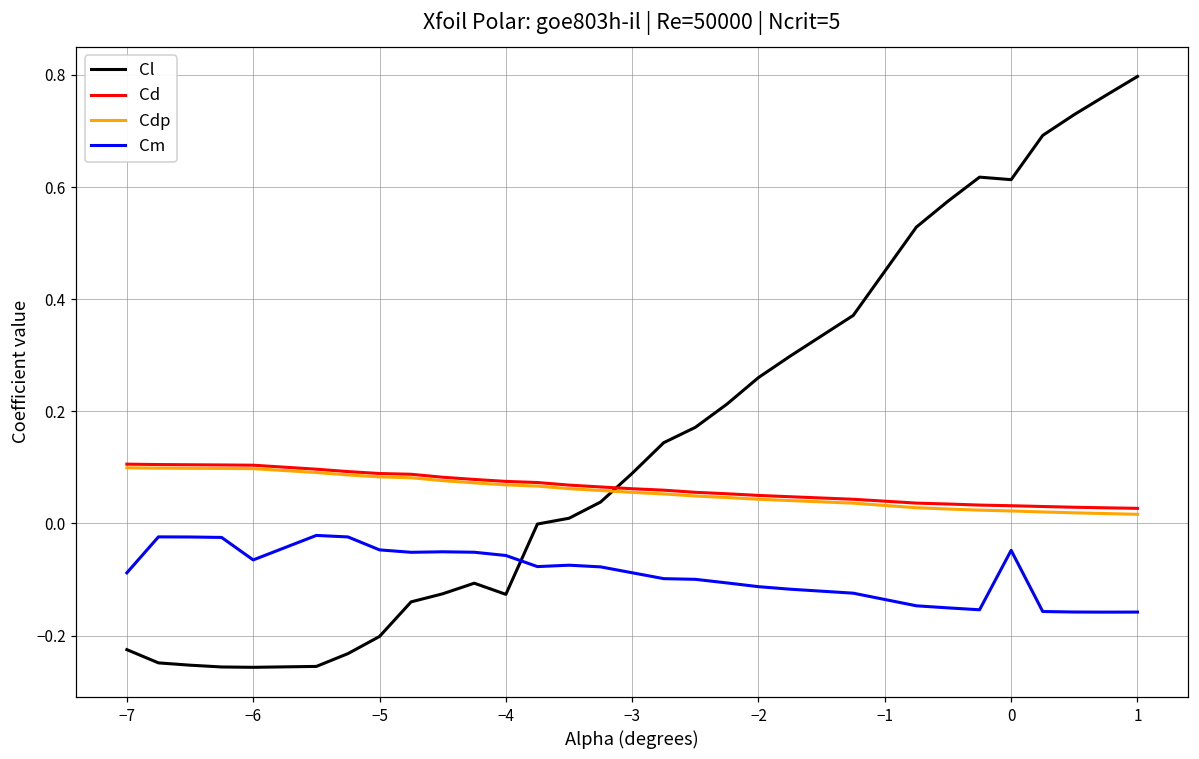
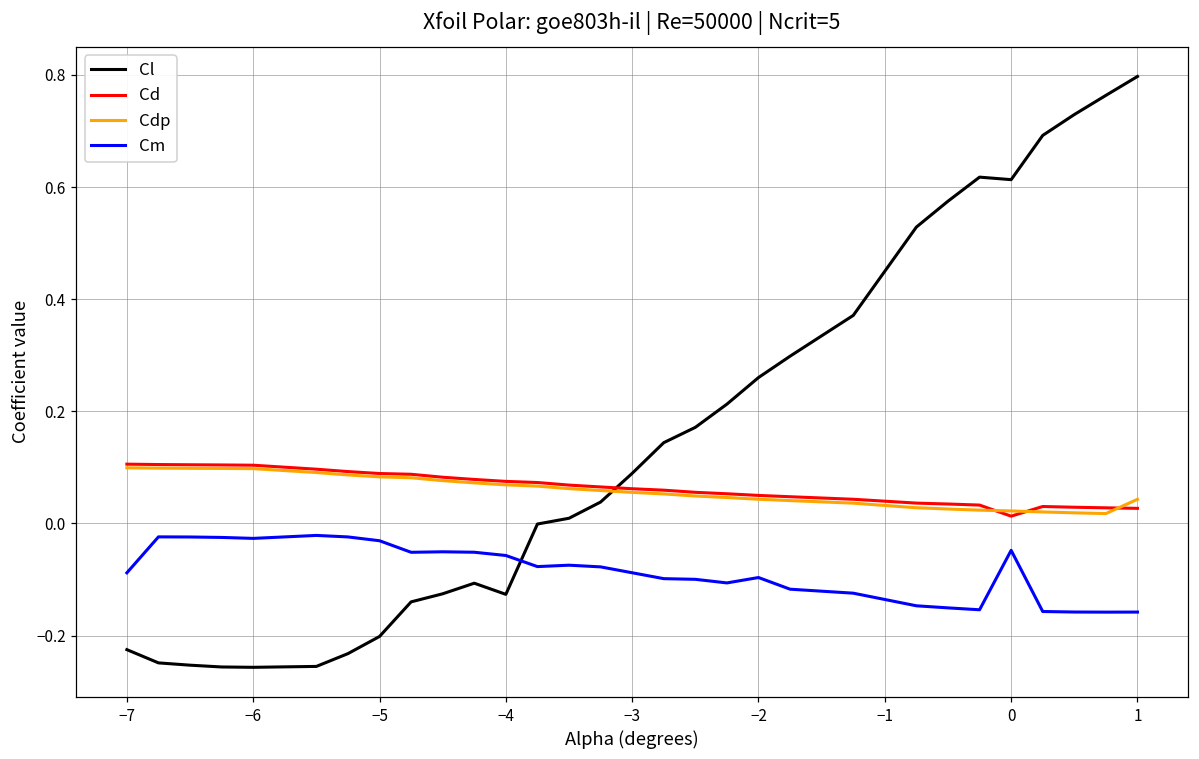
Cm, −6: -0.07 -> -0.03
Cm, −5: -0.05 -> -0.03
Cm, −2: -0.11 -> -0.10
Cd, 0: 0.03 -> 0.01
Cdp, 1: 0.02 -> 0.04
